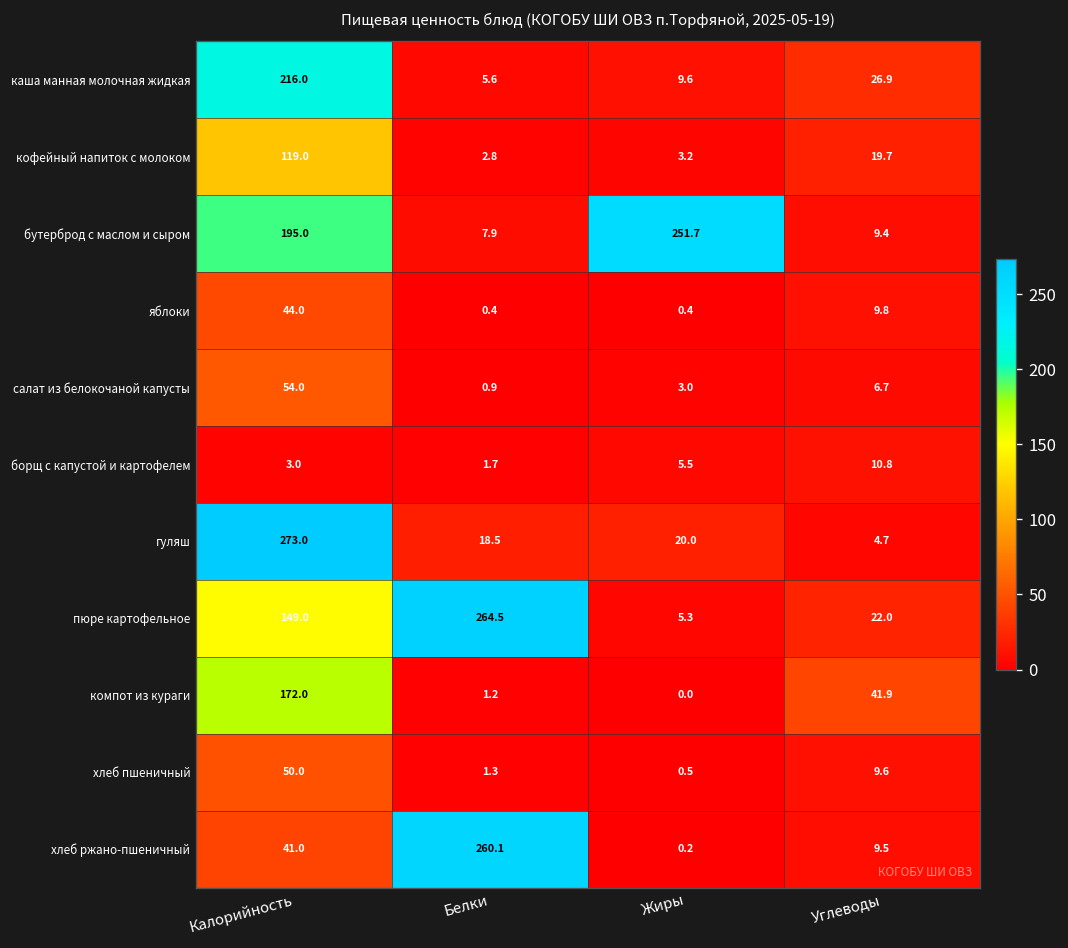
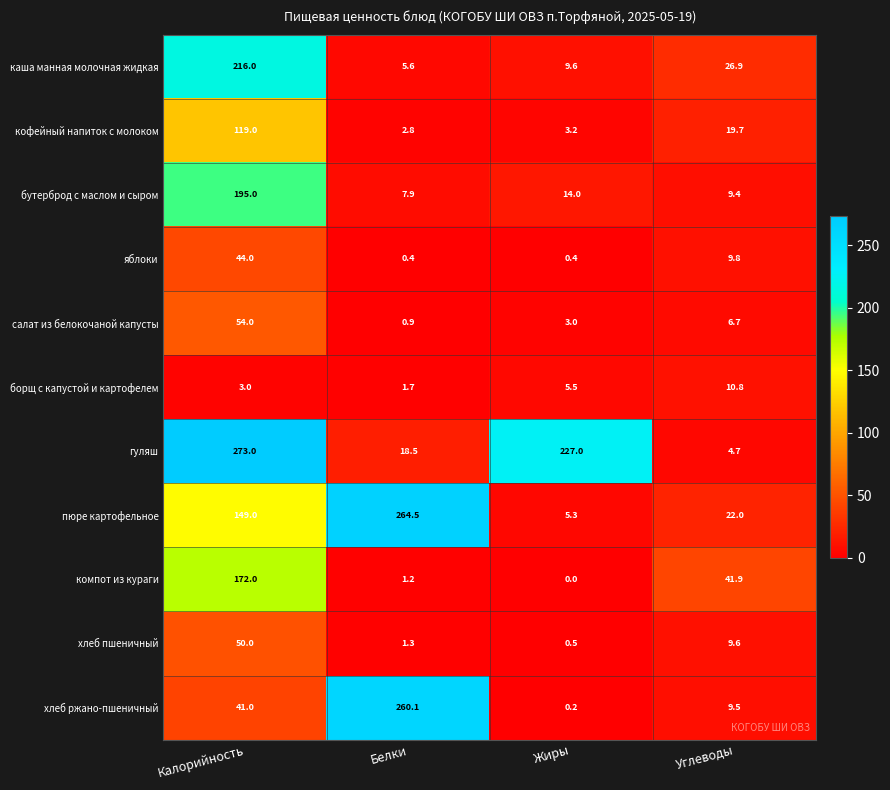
бутерброд с маслом и сыром, Жиры: 251.7 -> 14.0
гуляш, Жиры: 20.0 -> 227.0
